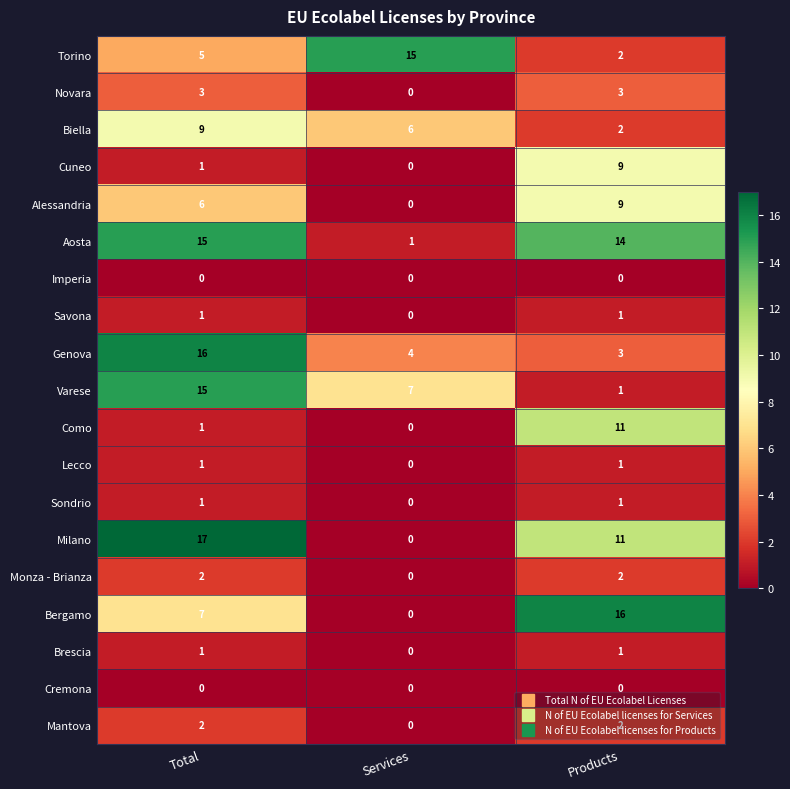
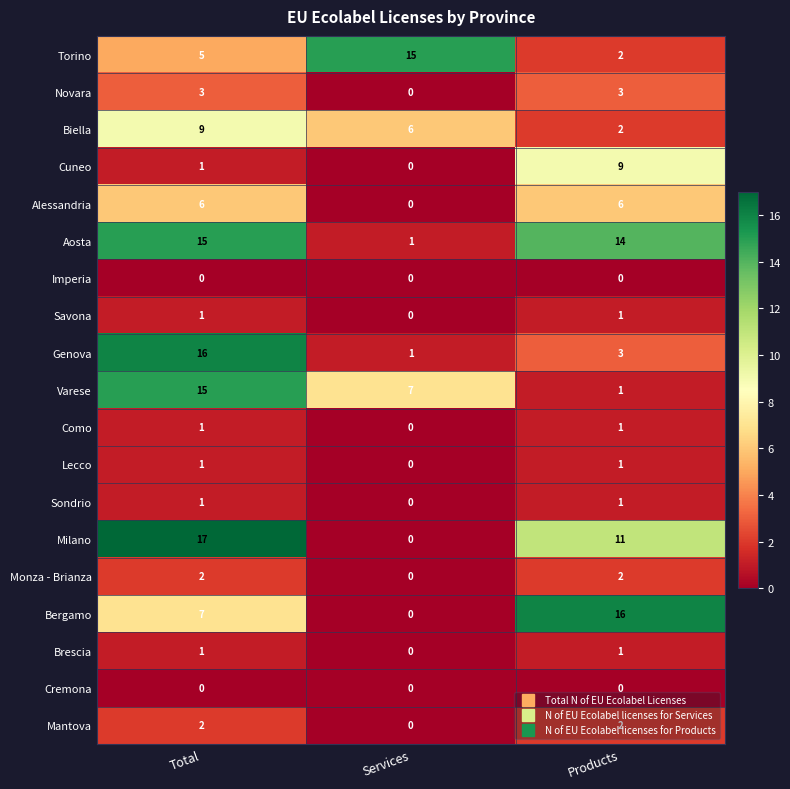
Alessandria, Products: 9 -> 6
Genova, Services: 4 -> 1
Como, Products: 11 -> 1
